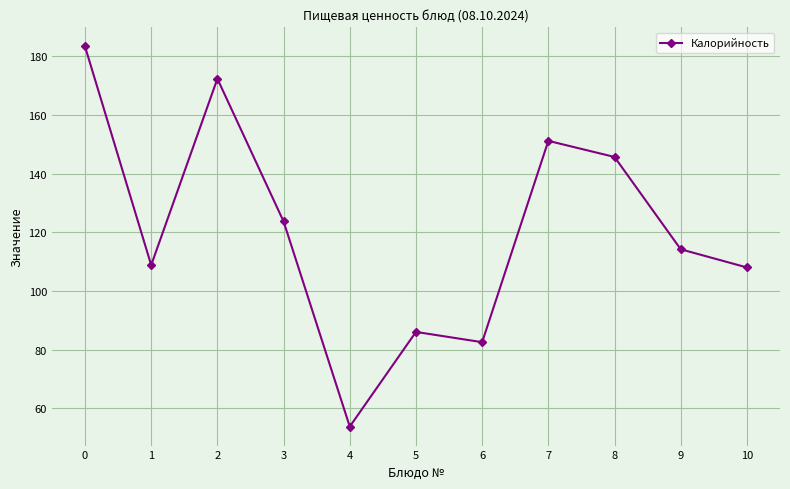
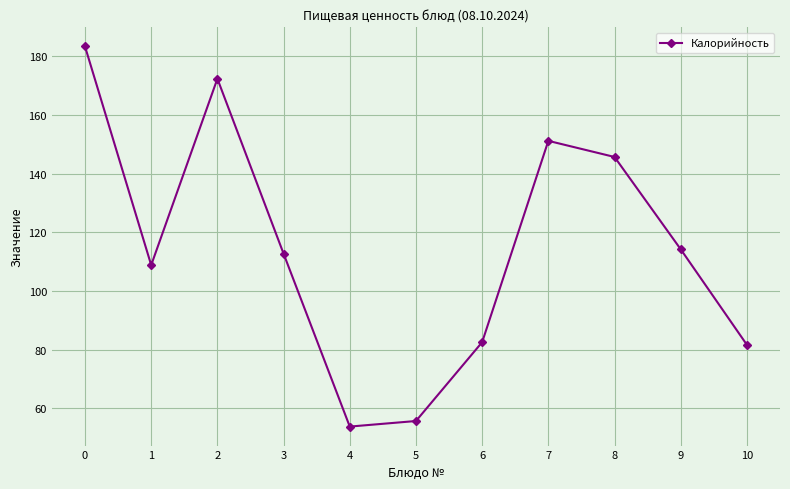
3: 124 -> 113
5: 86 -> 56
10: 108 -> 82
